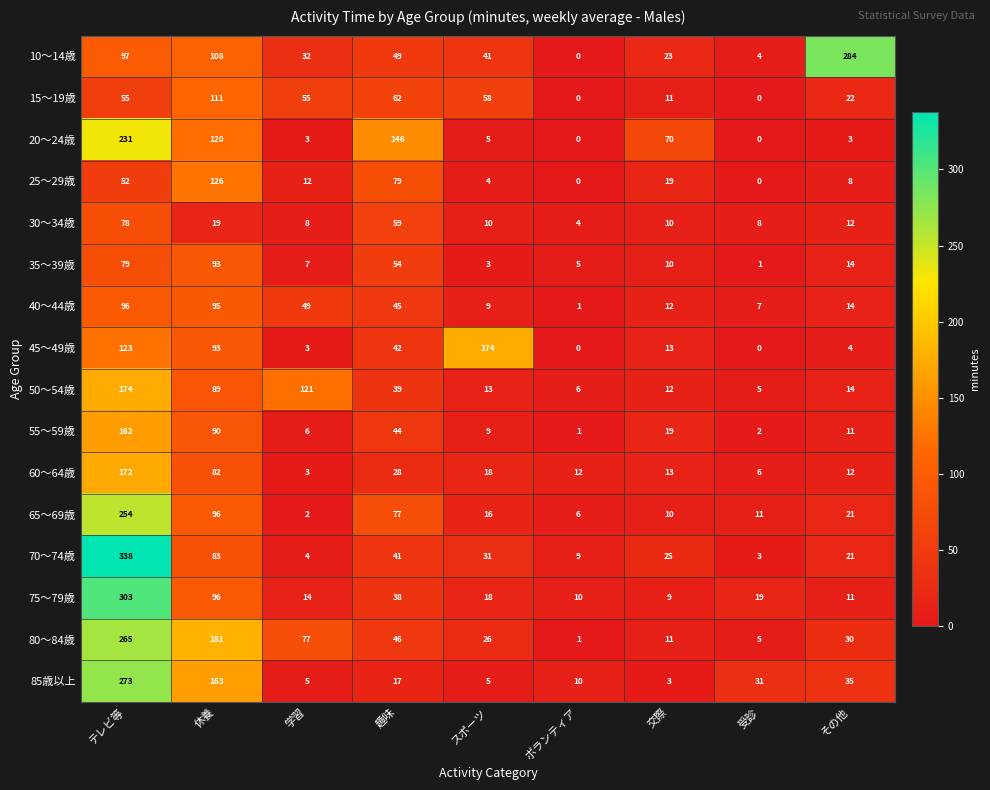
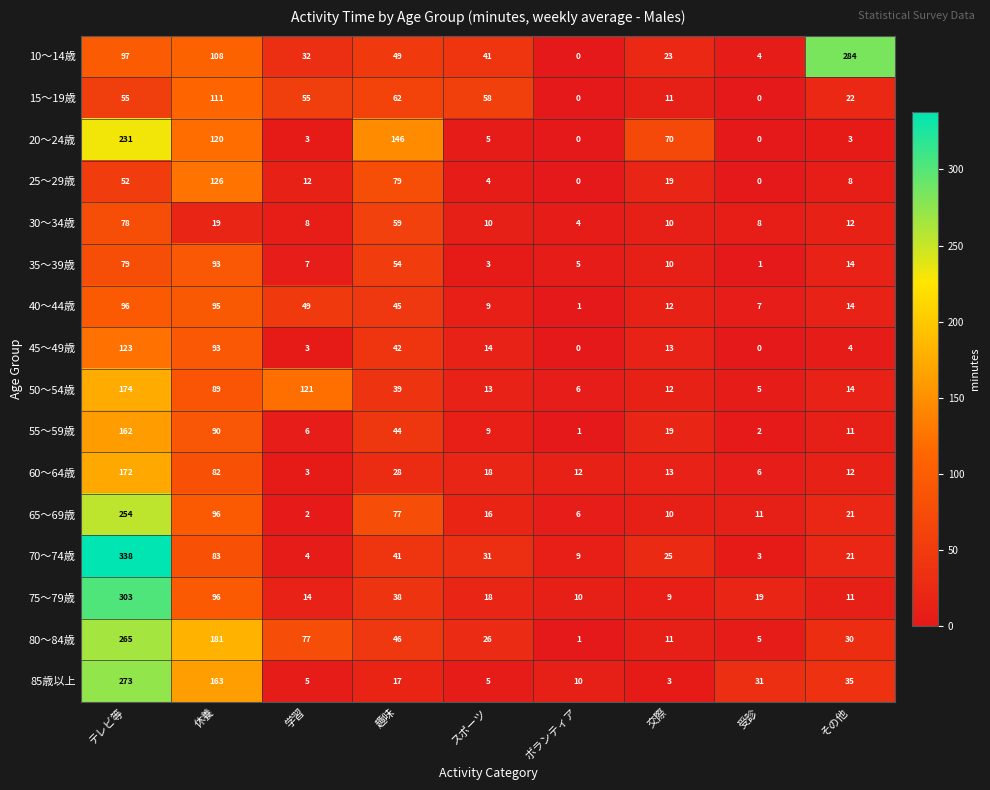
45～49歳, スポーツ: 174 -> 14
